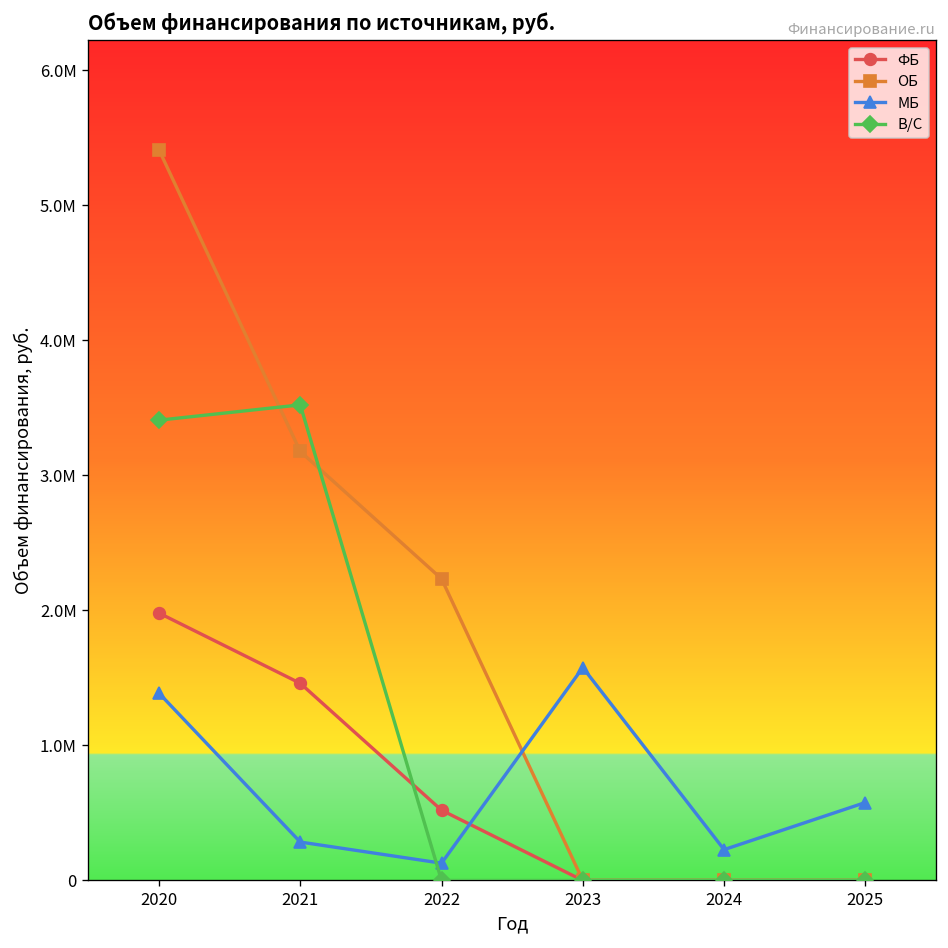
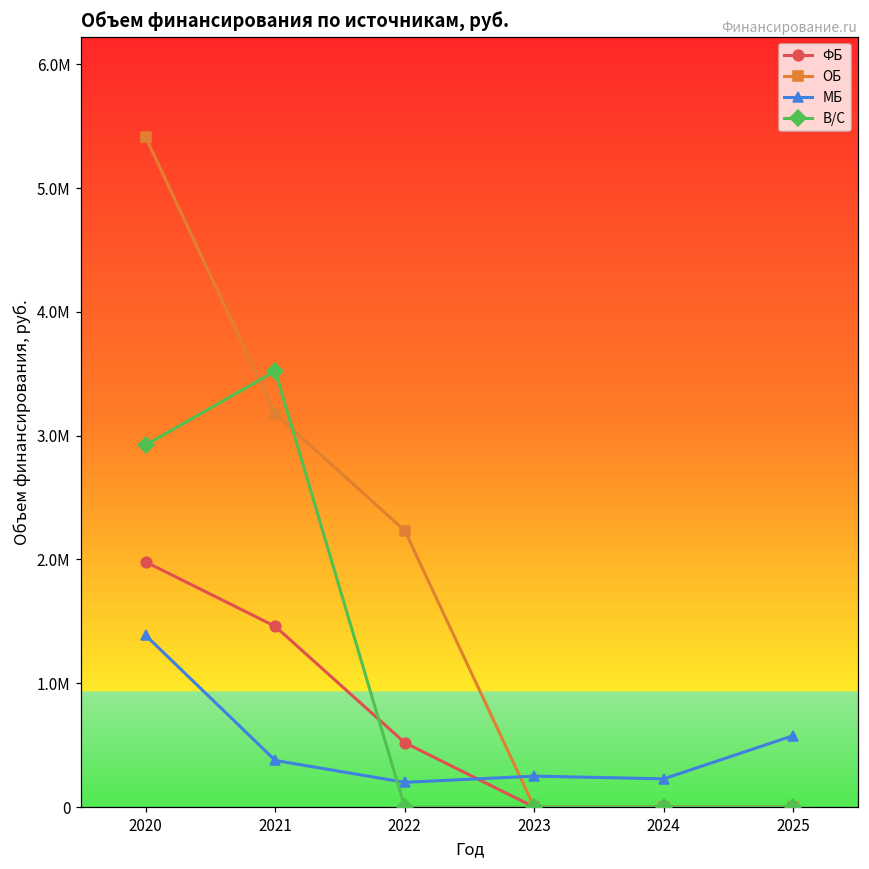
В/С, 2020: 3410000 -> 2920000
МБ, 2021: 280000 -> 380000
МБ, 2022: 130000 -> 200000
МБ, 2023: 1580000 -> 250000
